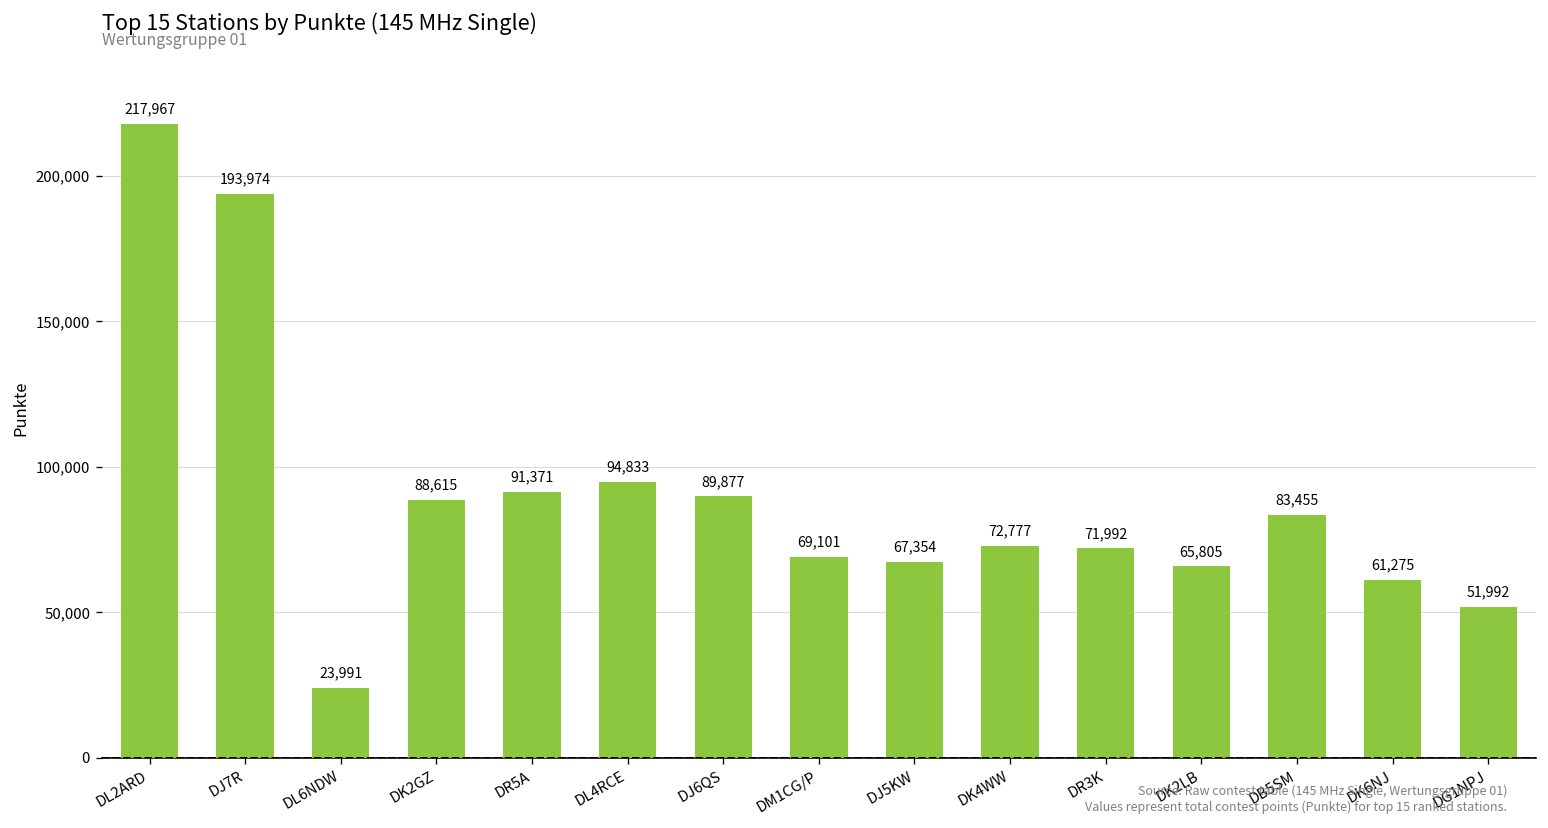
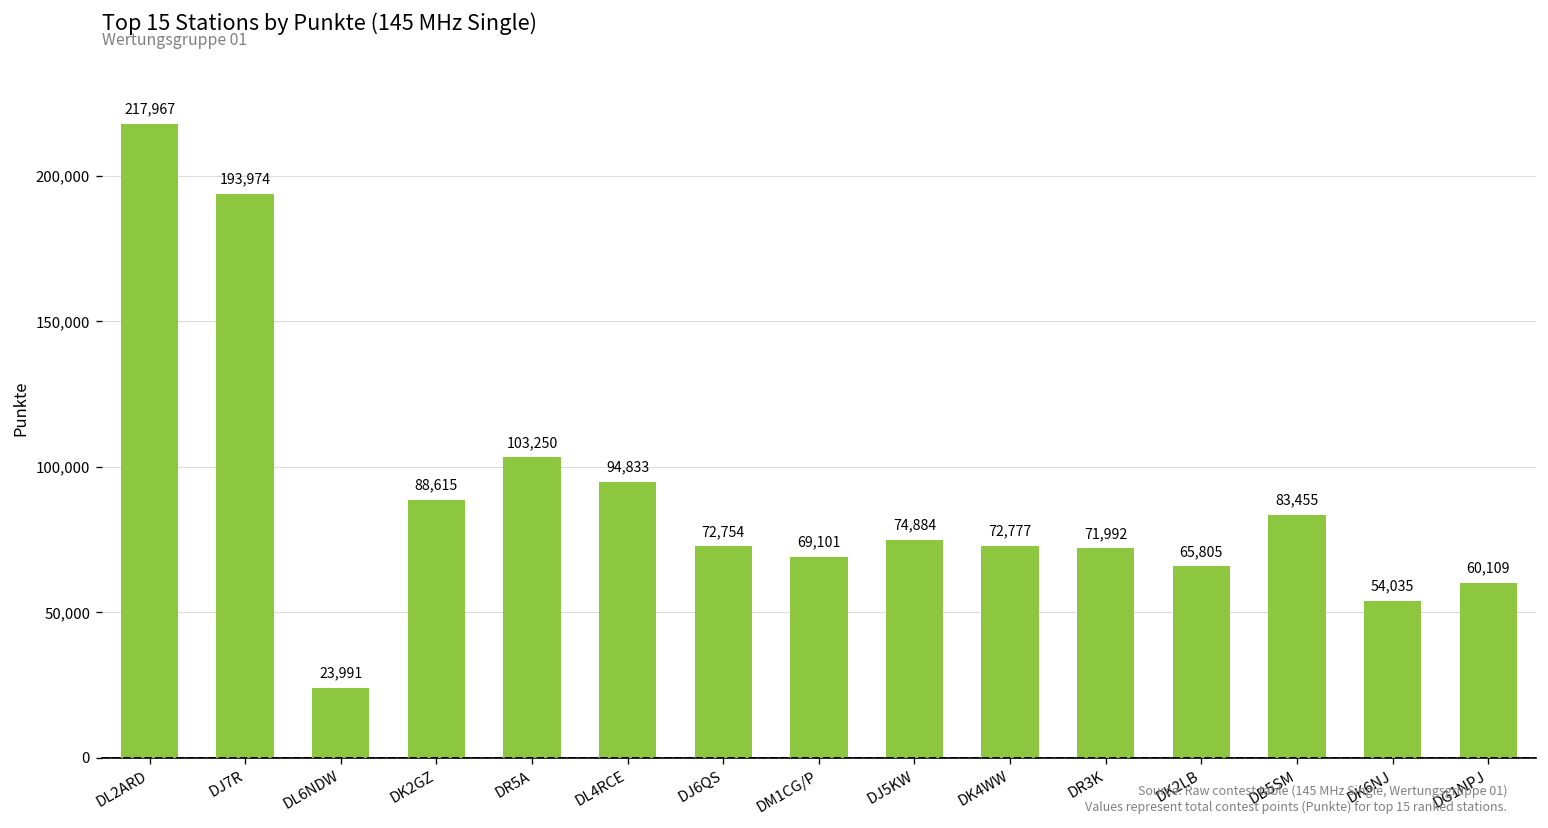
DR5A: 91,371 -> 103,250
DJ6QS: 89,877 -> 72,754
DJ5KW: 67,354 -> 74,884
DK6NJ: 61,275 -> 54,035
DG1NPJ: 51,992 -> 60,109
